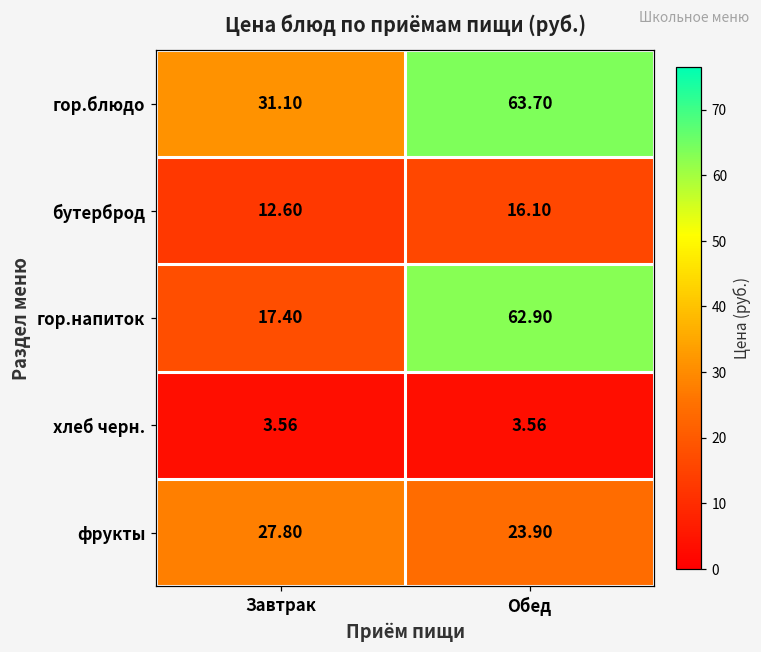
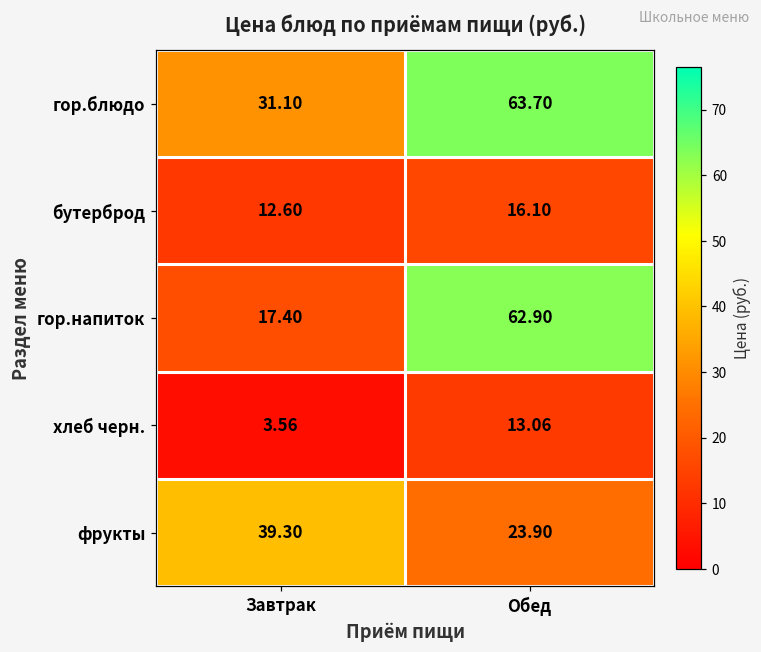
хлеб черн., Обед: 3.56 -> 13.06
фрукты, Завтрак: 27.80 -> 39.30
